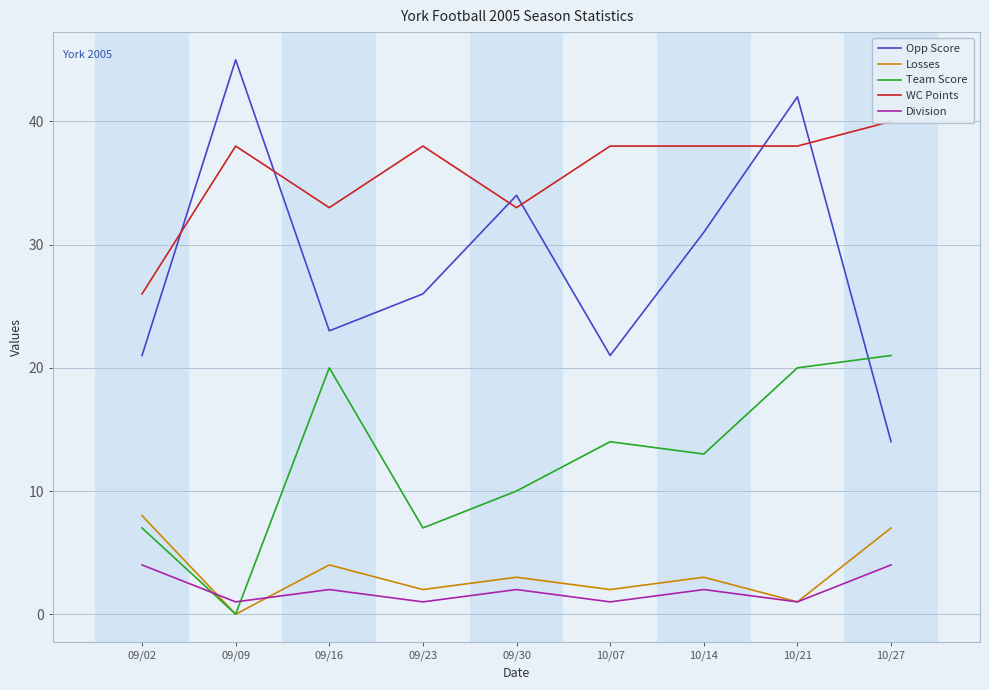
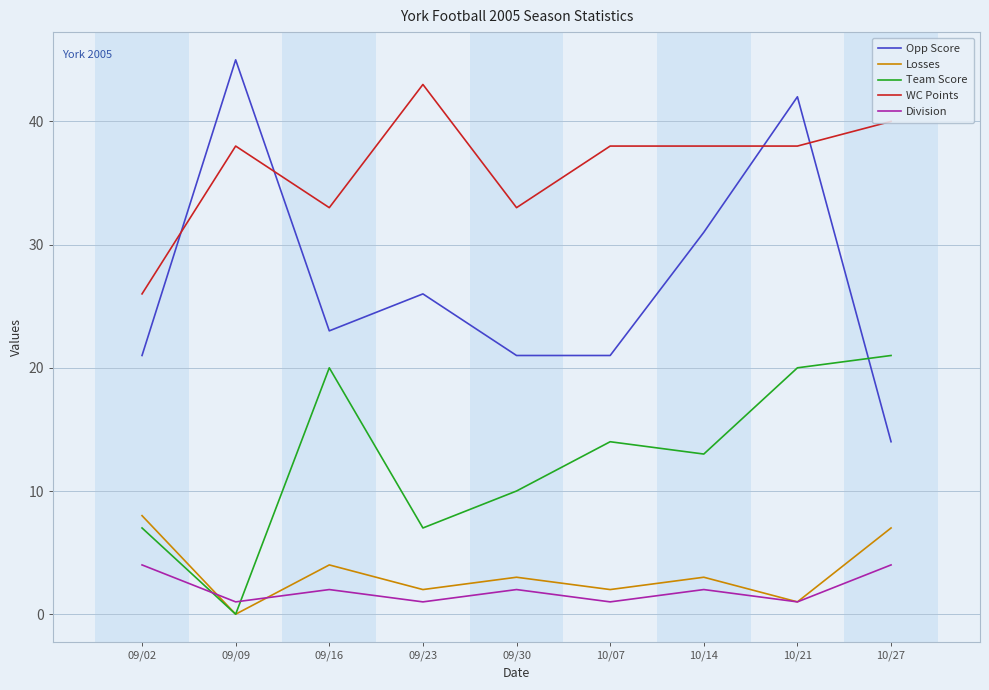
WC Points, 09/23: 38 -> 43
Opp Score, 09/30: 34 -> 21
